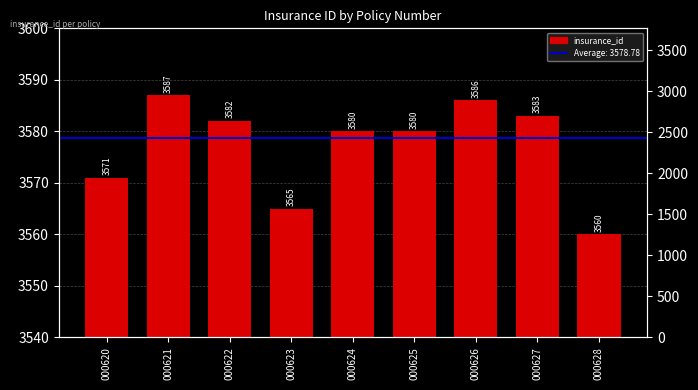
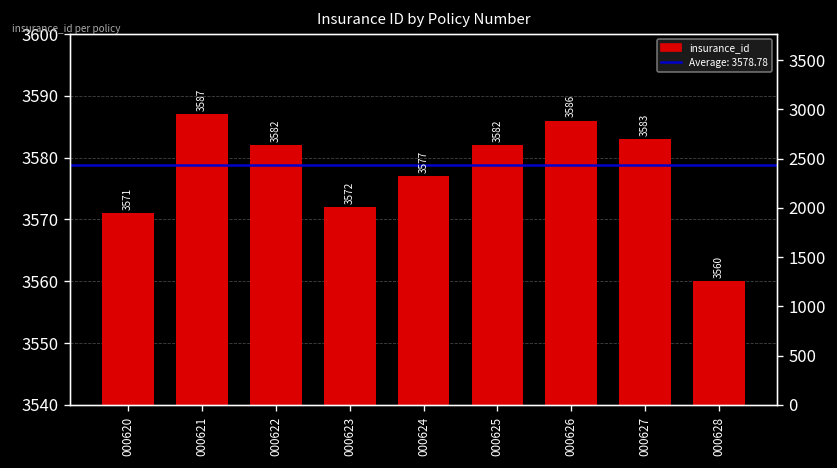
000623: 3565 -> 3572
000624: 3580 -> 3577
000625: 3580 -> 3582
